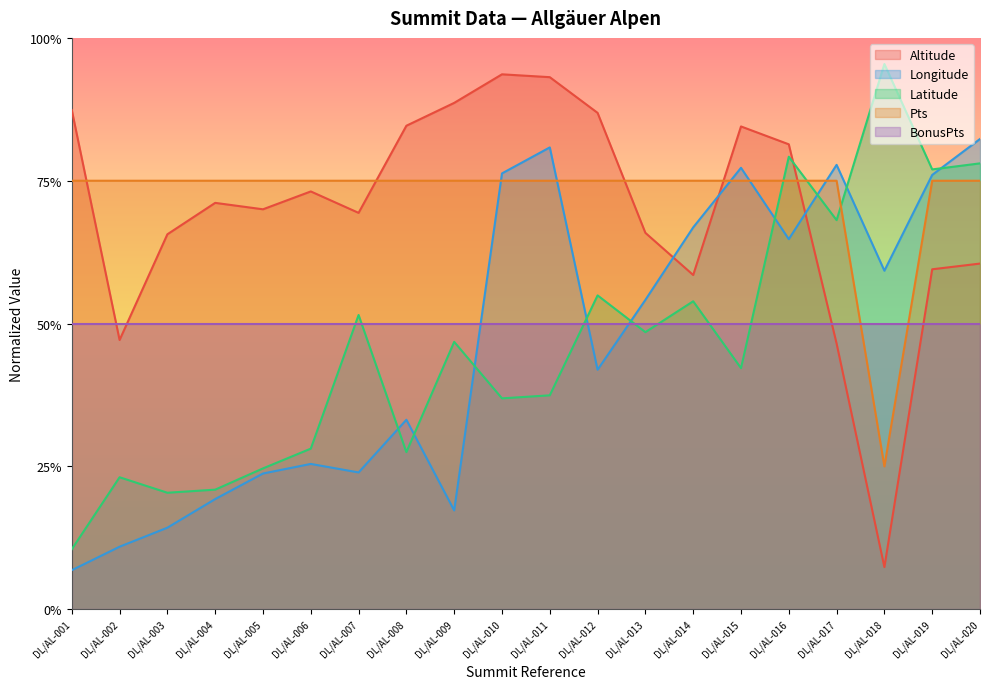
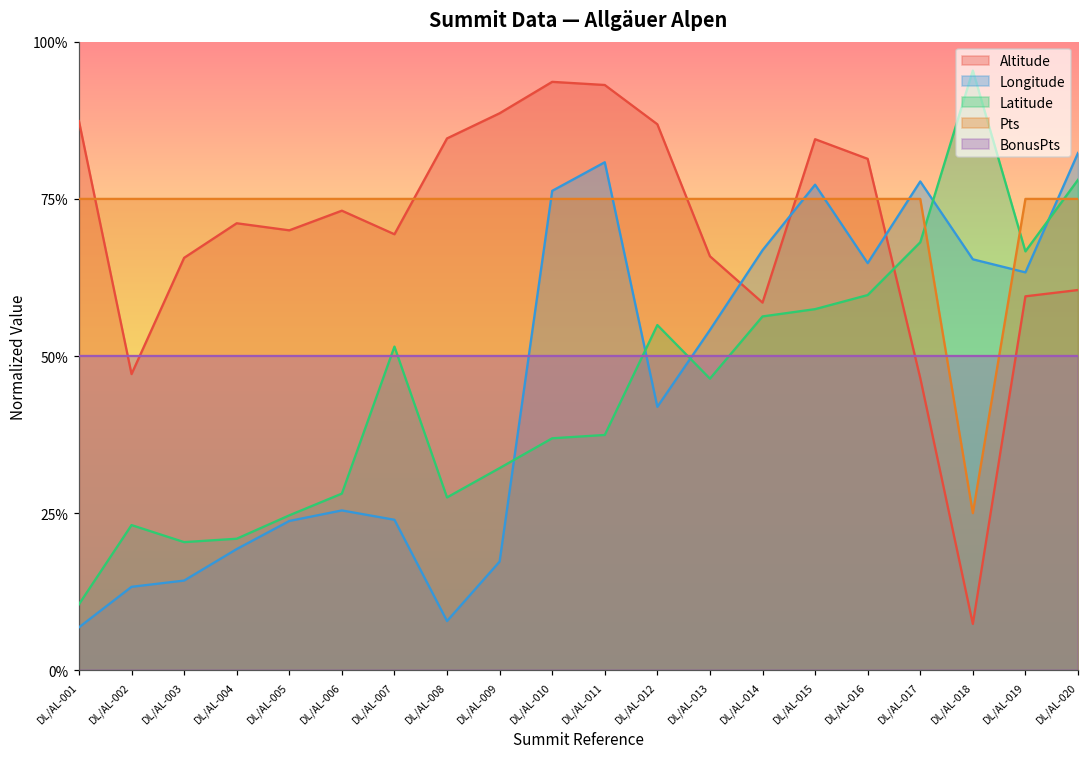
Longitude, DL/AL-002: 11% -> 13%
Longitude, DL/AL-008: 33% -> 8%
Latitude, DL/AL-009: 47% -> 32%
Latitude, DL/AL-013: 49% -> 46%
Latitude, DL/AL-014: 54% -> 56%
Latitude, DL/AL-015: 42% -> 57%
Latitude, DL/AL-016: 79% -> 60%
Longitude, DL/AL-018: 59% -> 65%
Longitude, DL/AL-019: 76% -> 63%
Latitude, DL/AL-019: 77% -> 67%
